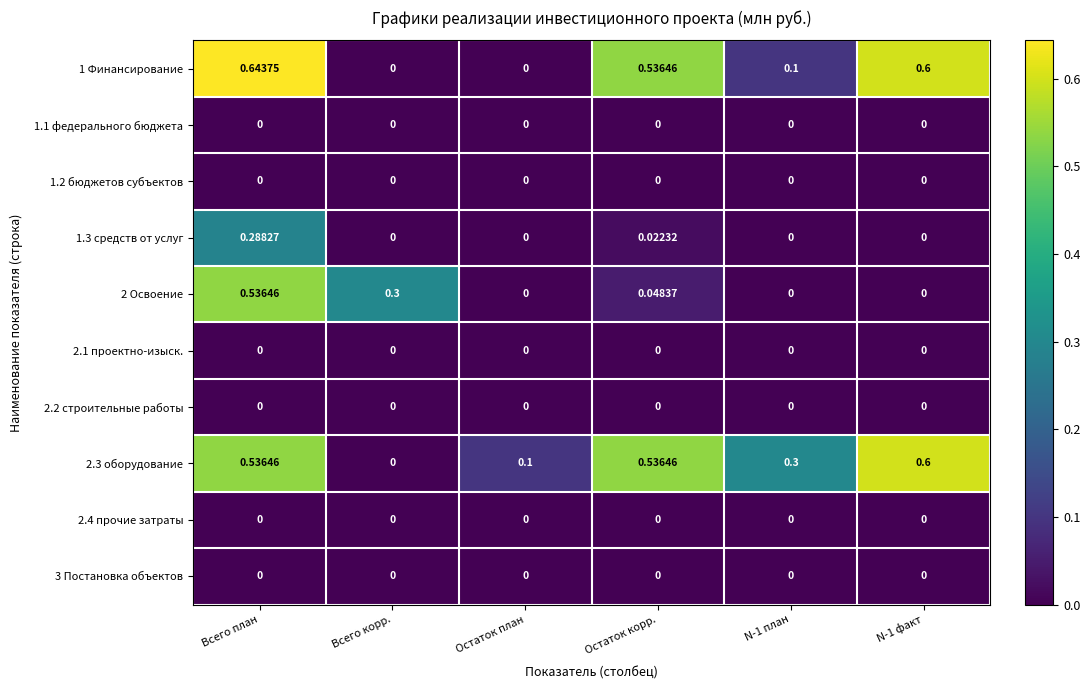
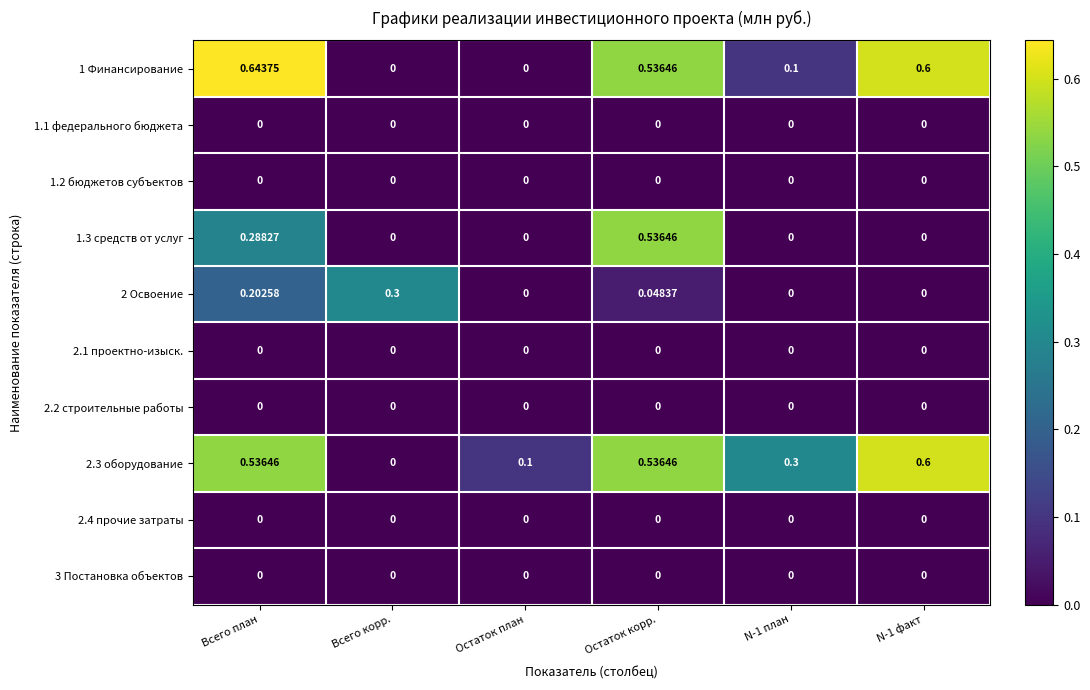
1.3 средств от услуг, Остаток корр.: 0.02232 -> 0.53646
2 Освоение, Всего план: 0.53646 -> 0.20258
